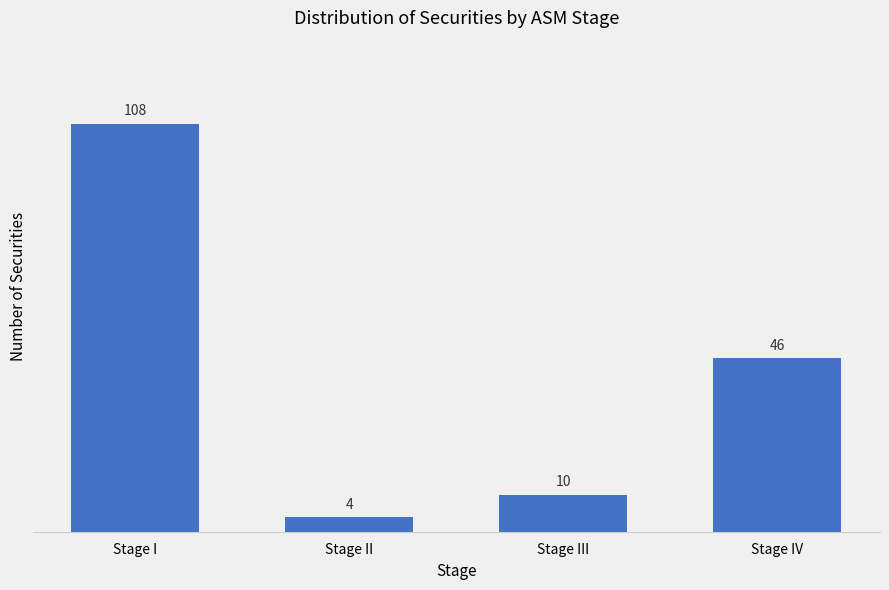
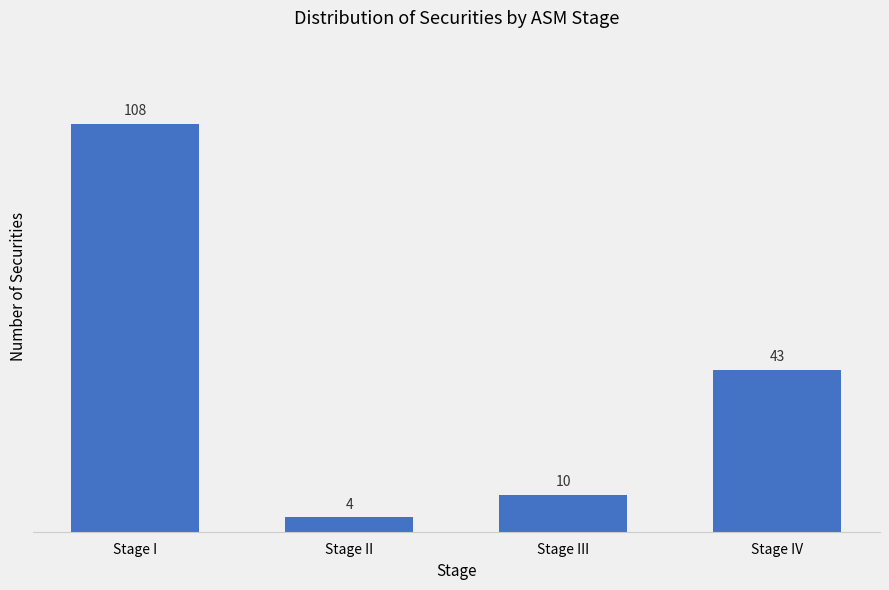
Stage IV: 46 -> 43
